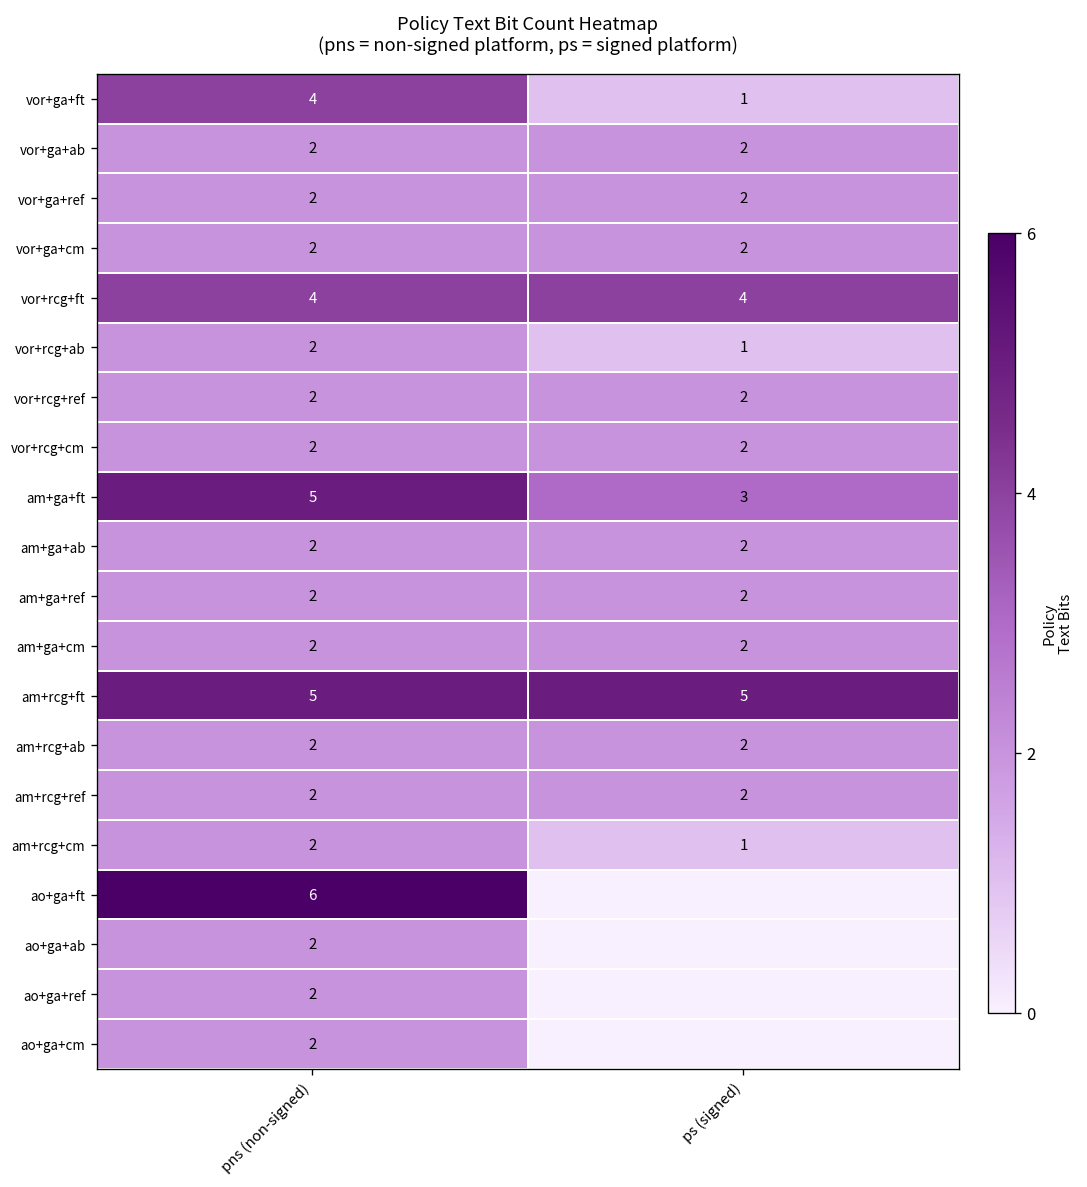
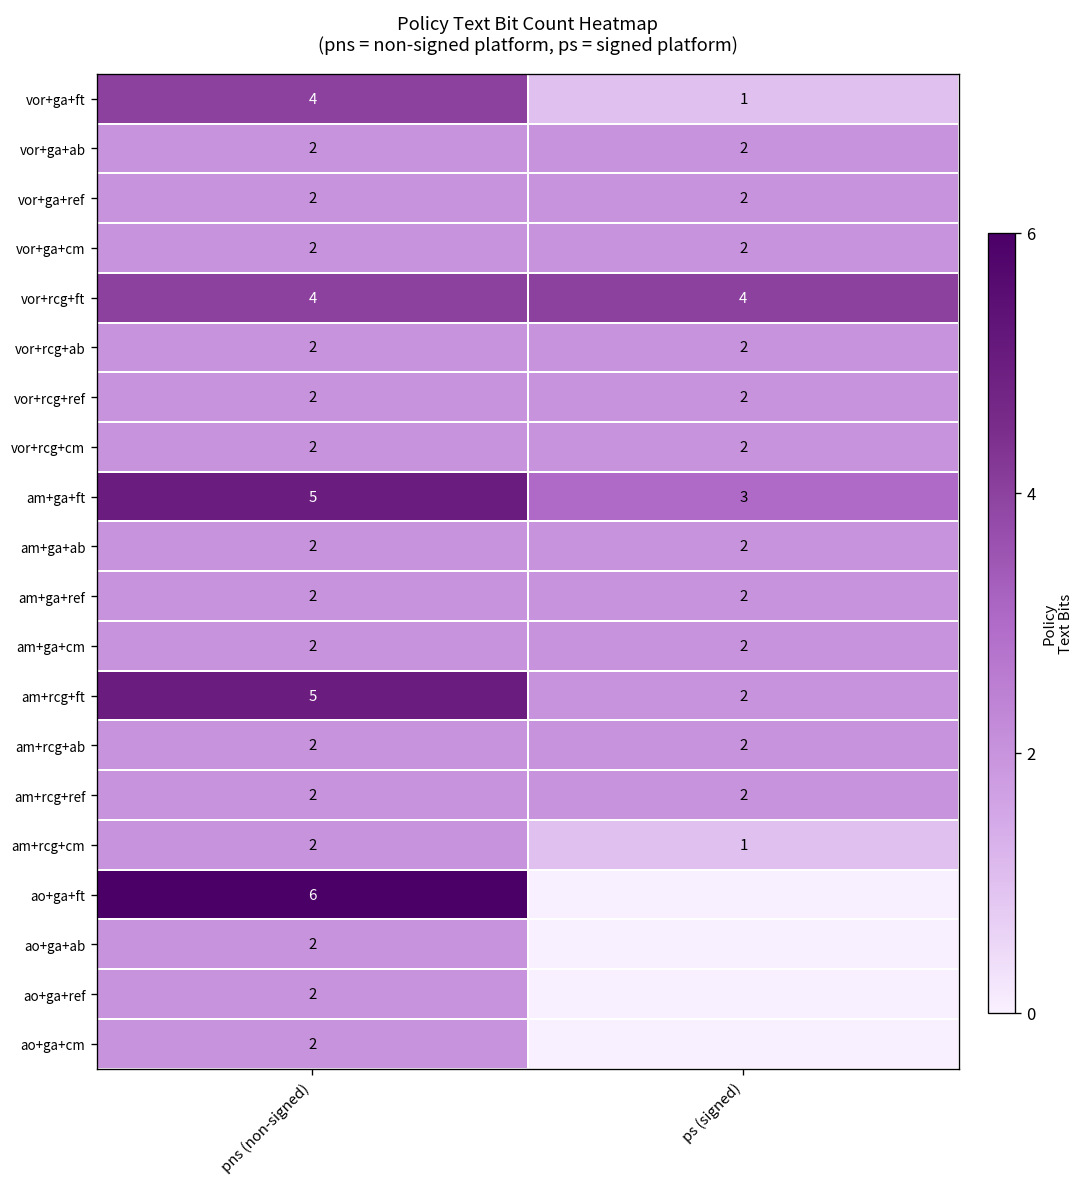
vor+rcg+ab, ps (signed): 1 -> 2
am+rcg+ft, ps (signed): 5 -> 2
